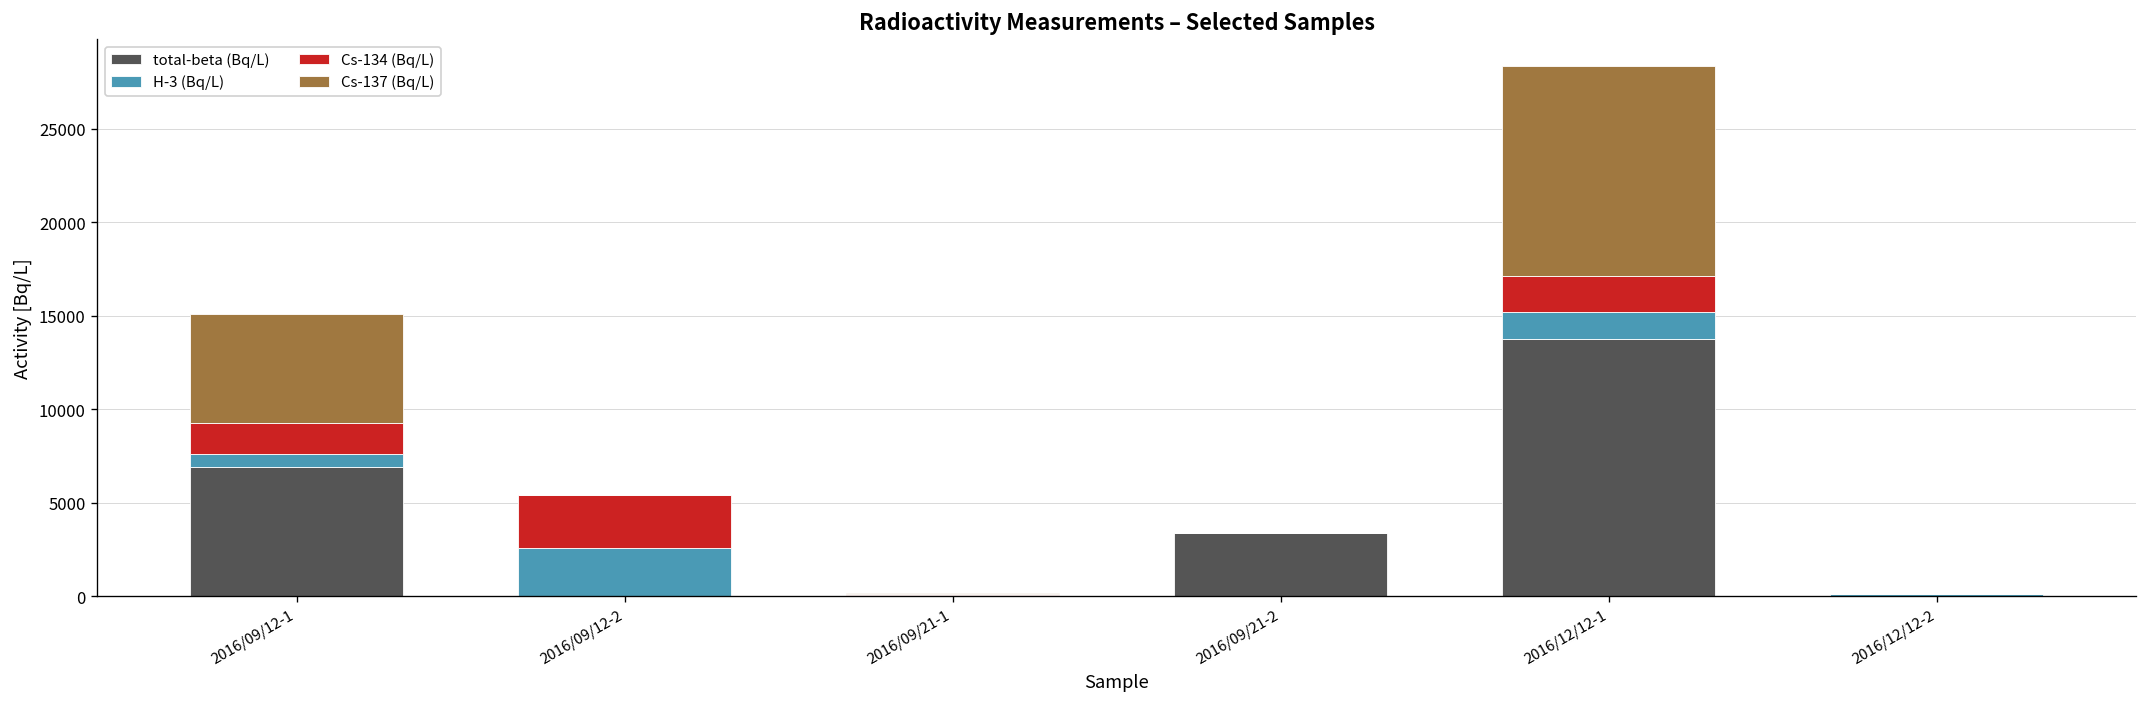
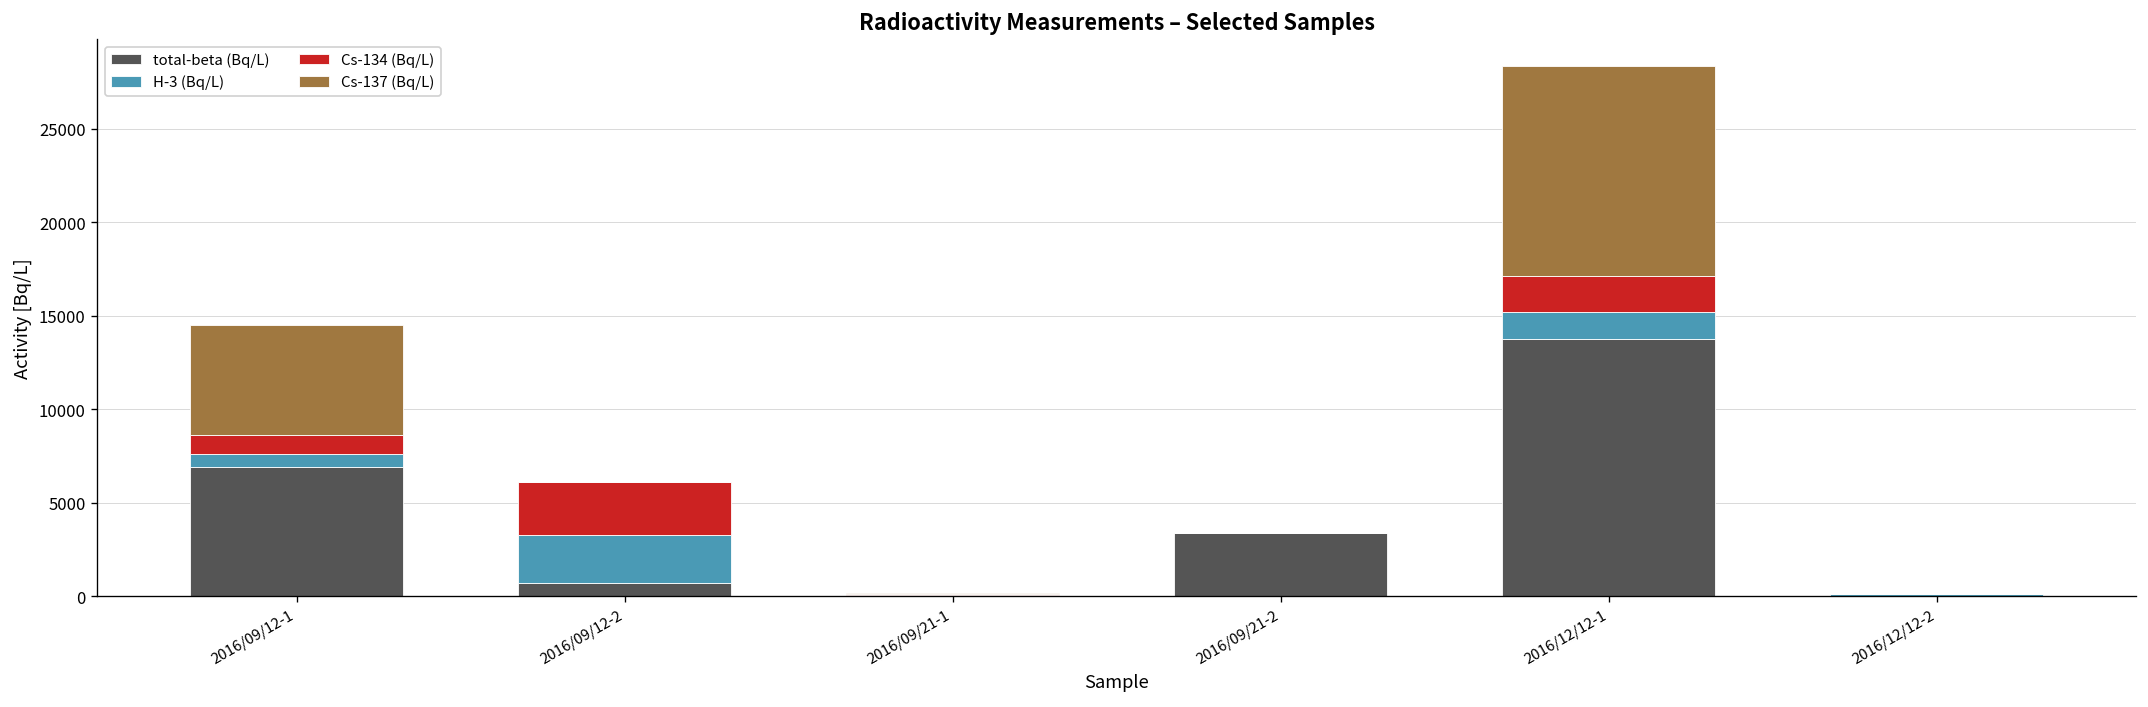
Cs-134 (Bq/L), 2016/09/12-1: 1600 -> 1000
total-beta (Bq/L), 2016/09/12-2: 0 -> 700
